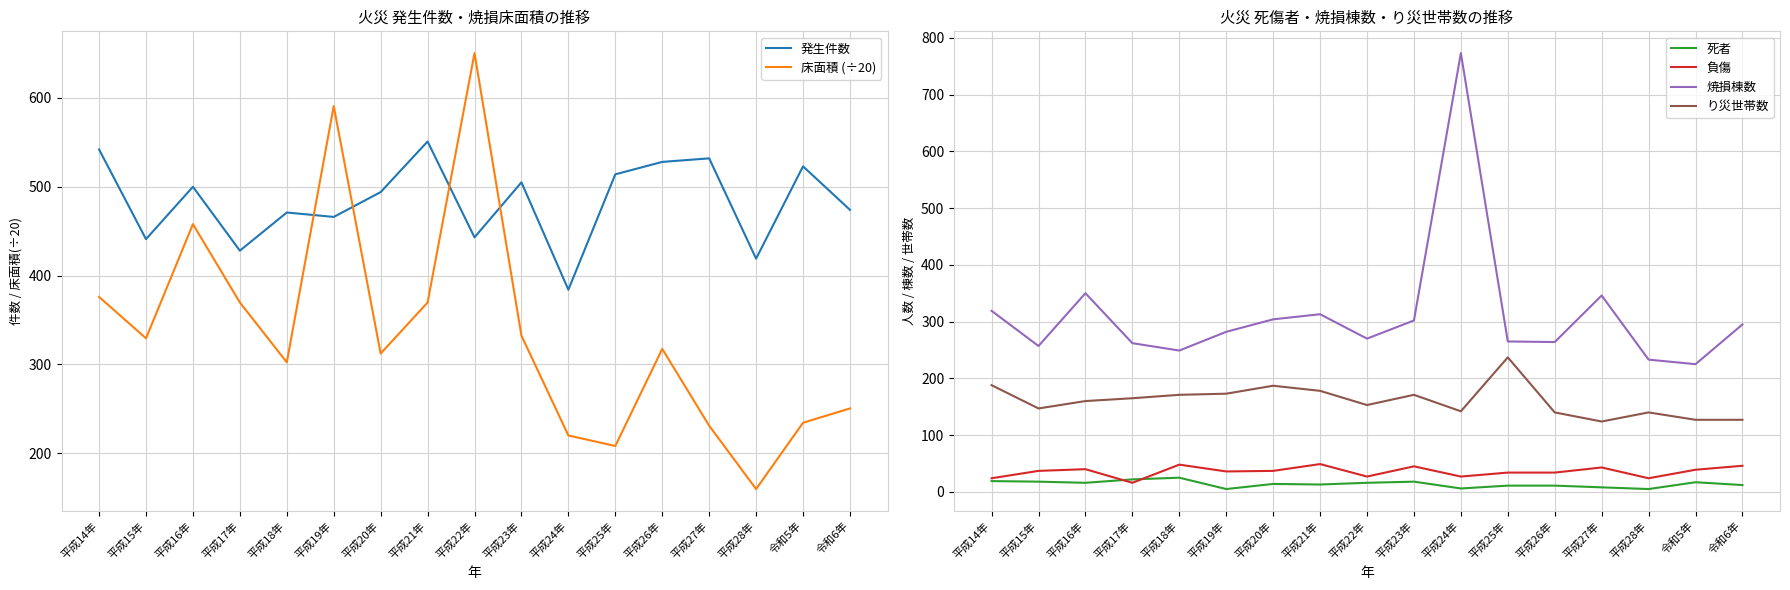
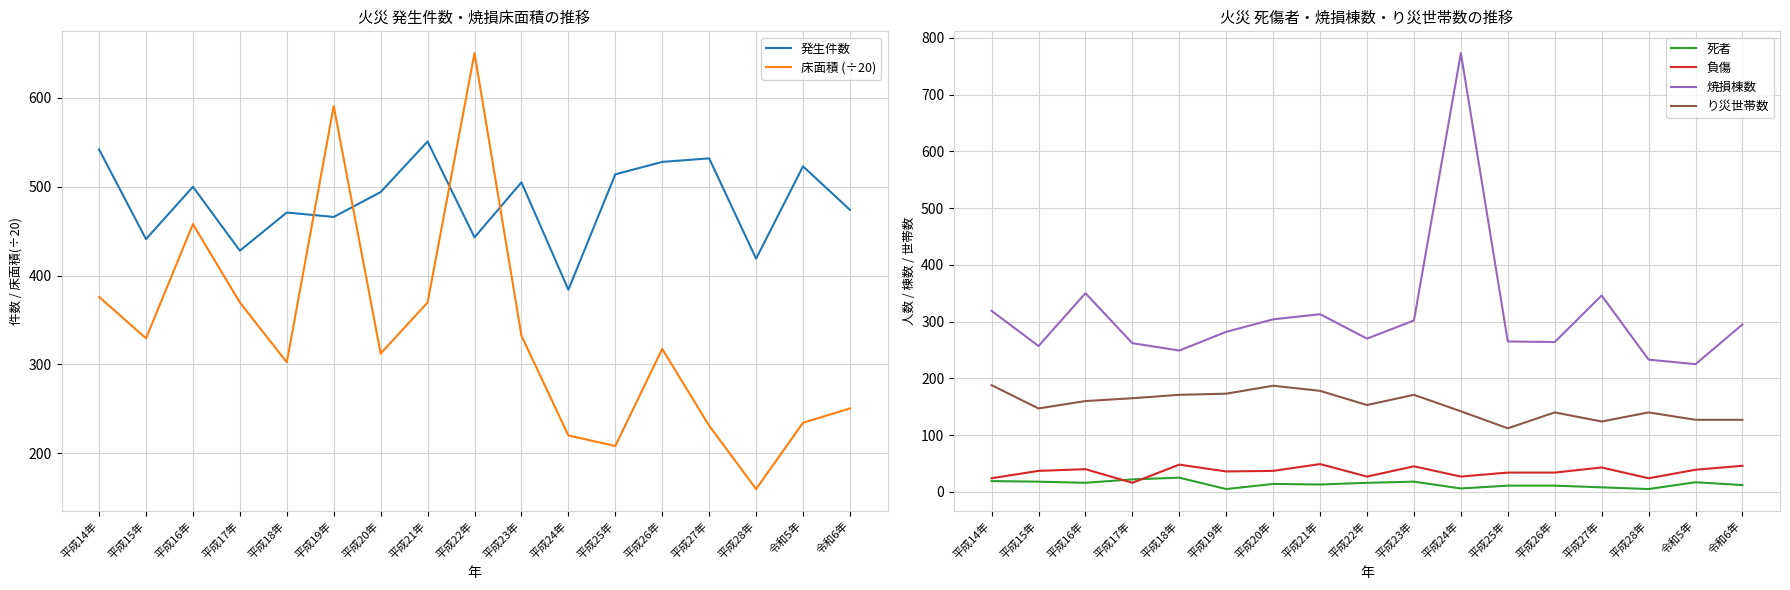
火災 死傷者・焼損棟数・り災世帯数の推移, り災世帯数, 平成25年: 240 -> 110
